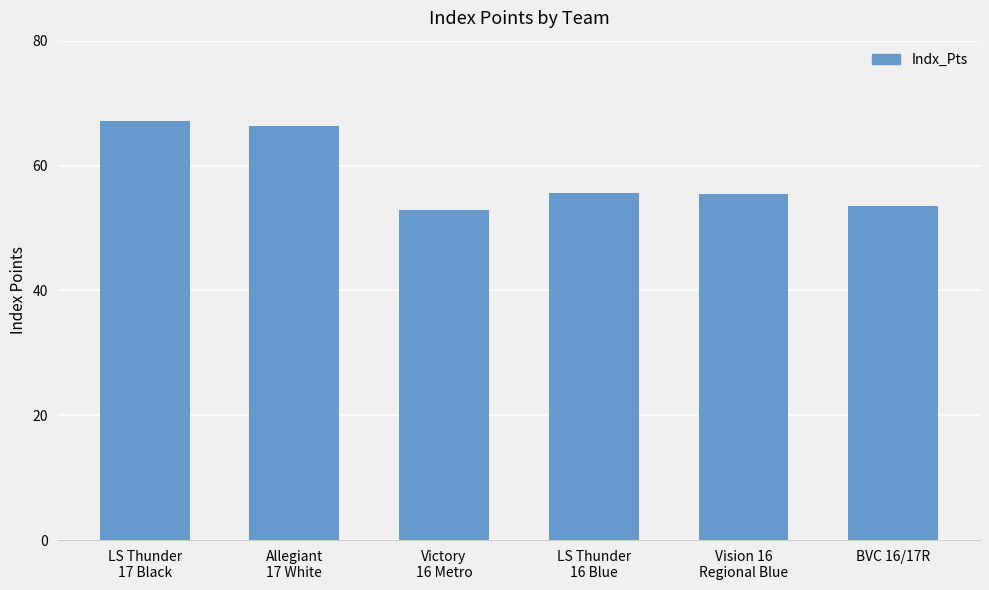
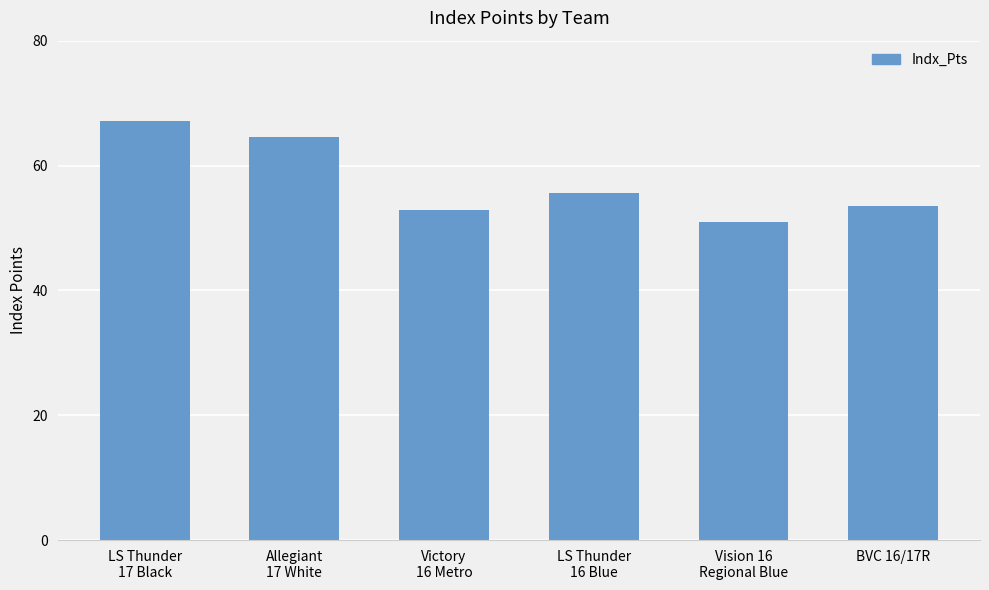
Allegiant 17 White: 66 -> 65
Vision 16 Regional Blue: 55 -> 51
